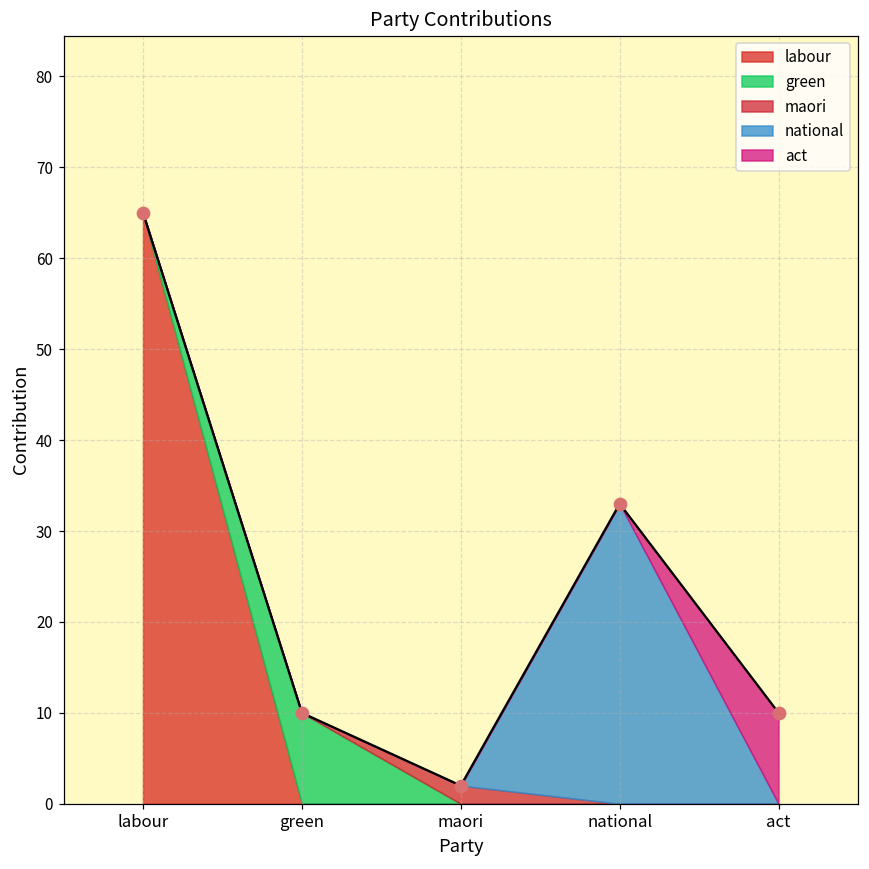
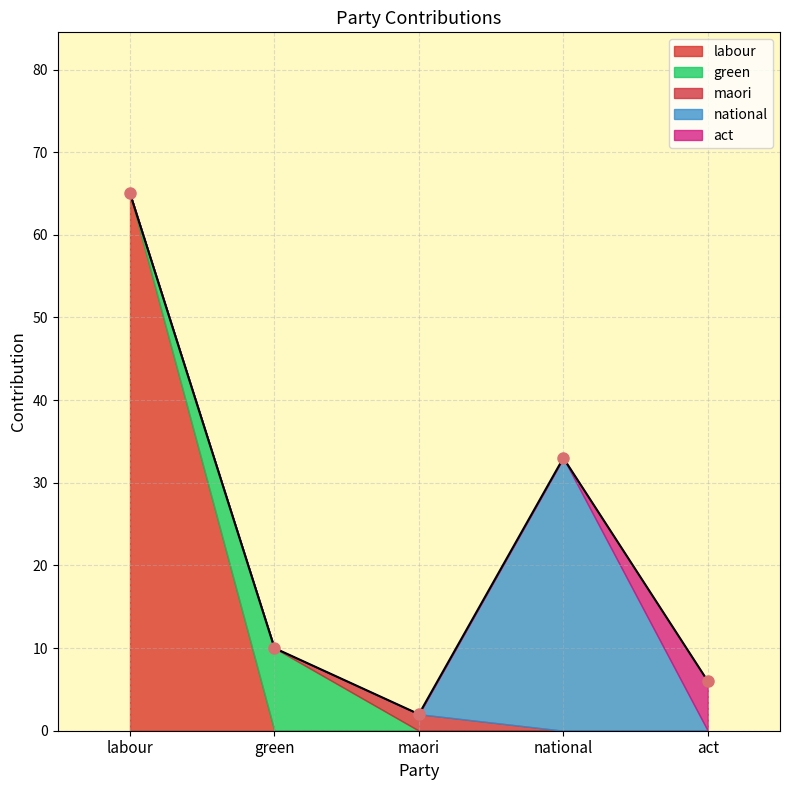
act, act: 10 -> 6
